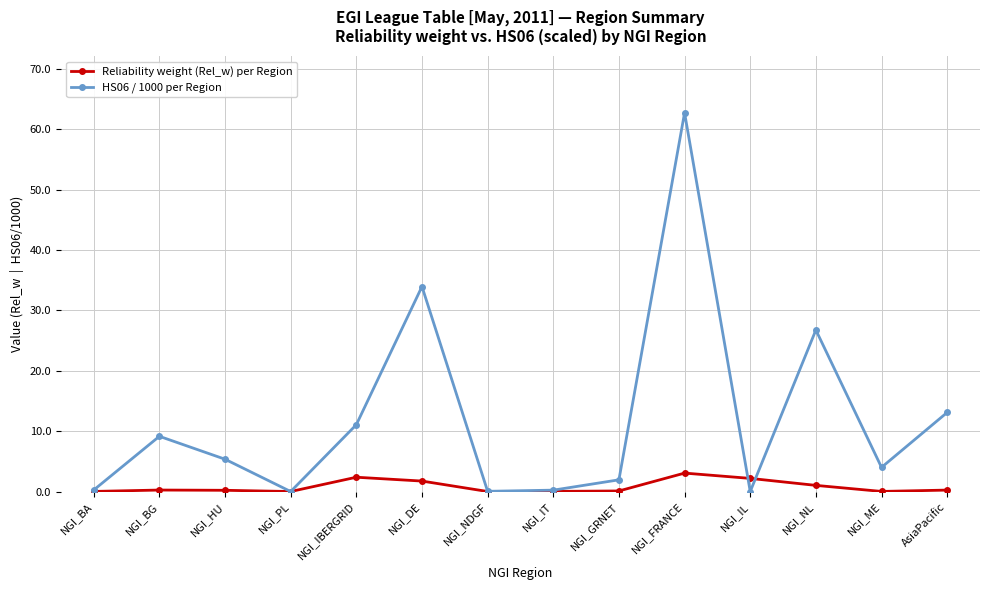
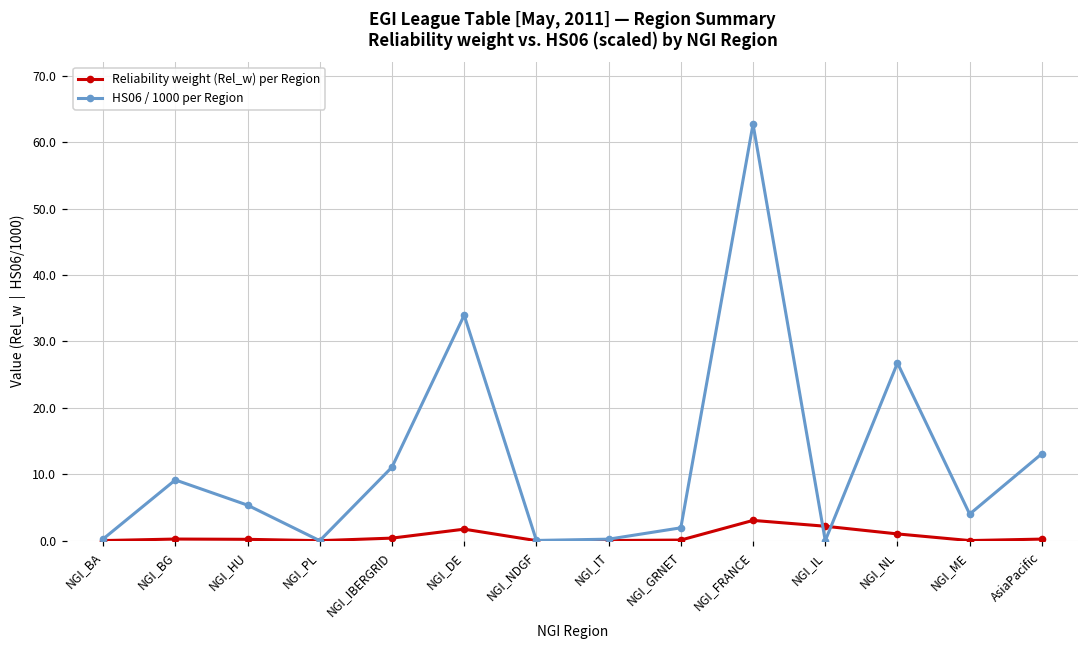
Reliability weight (Rel_w) per Region, NGI_IBERGRID: 2 -> 0
